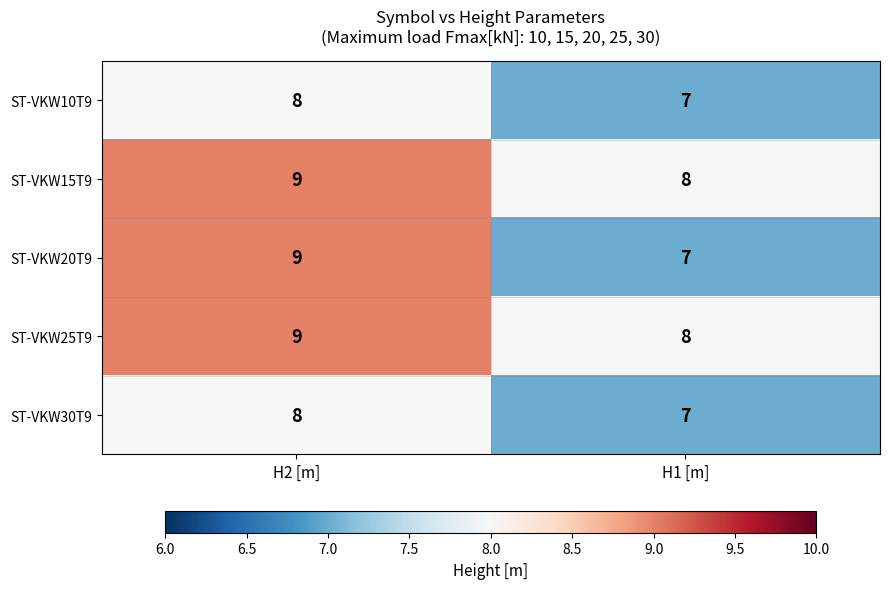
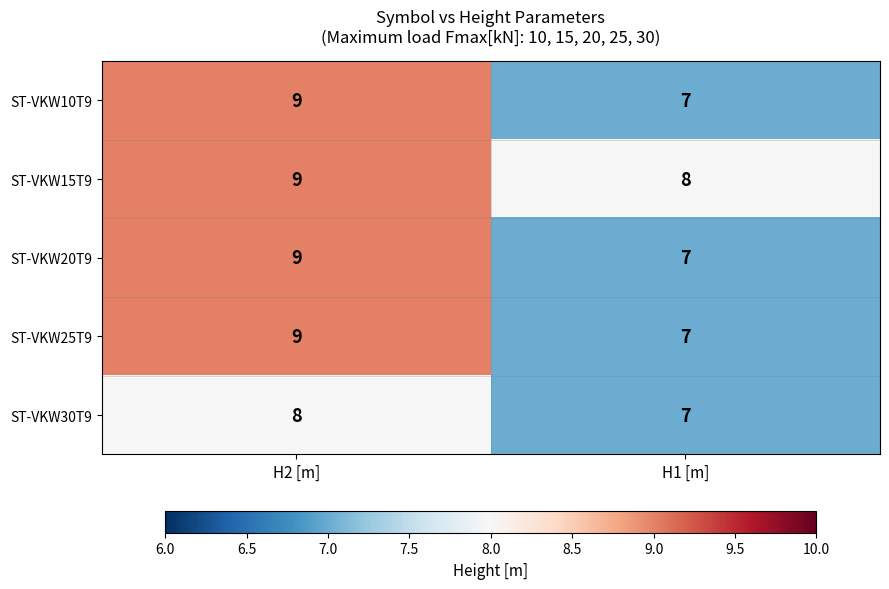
ST-VKW10T9, H2 [m]: 8 -> 9
ST-VKW25T9, H1 [m]: 8 -> 7
